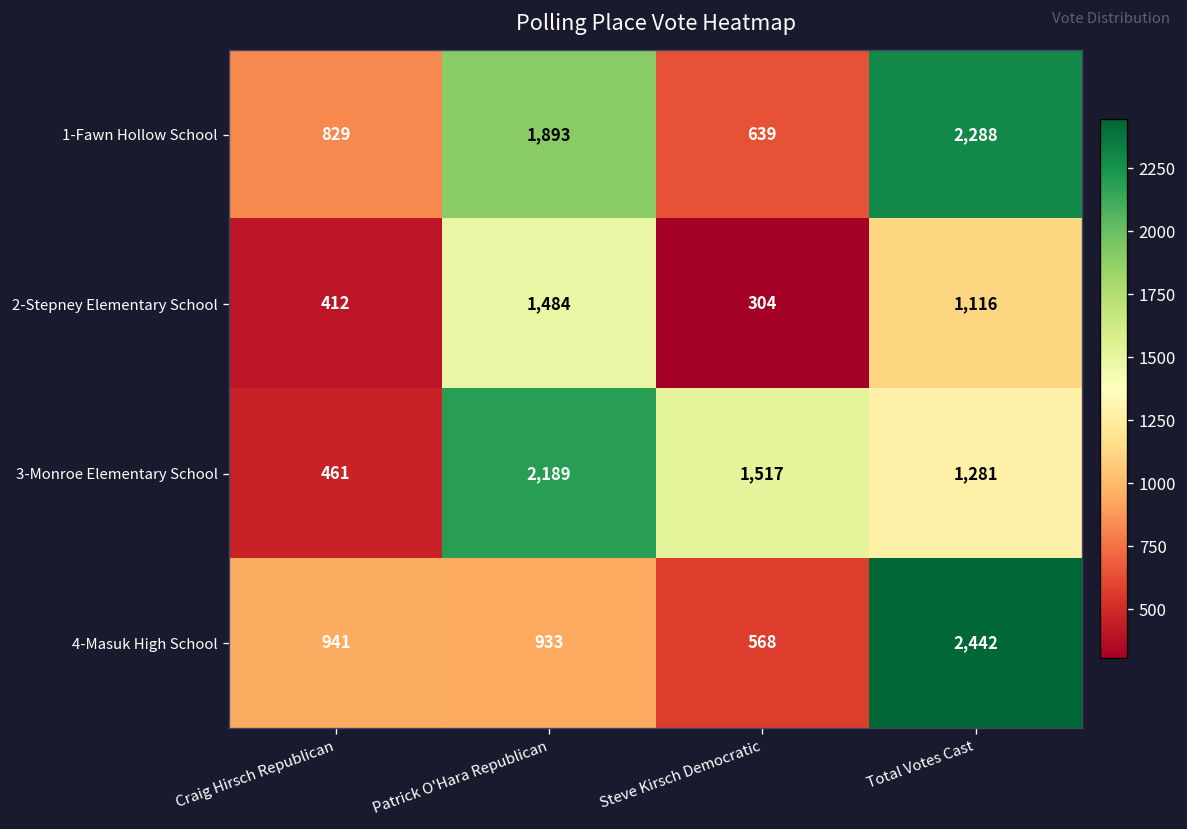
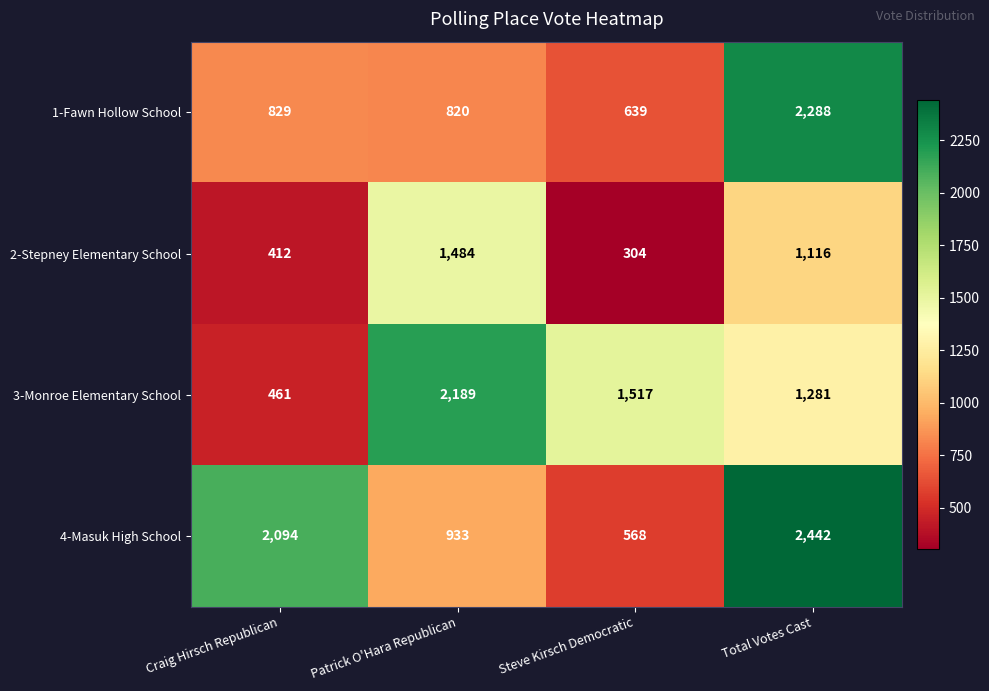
1-Fawn Hollow School, Patrick O'Hara Republican: 1,893 -> 820
4-Masuk High School, Craig Hirsch Republican: 941 -> 2,094
